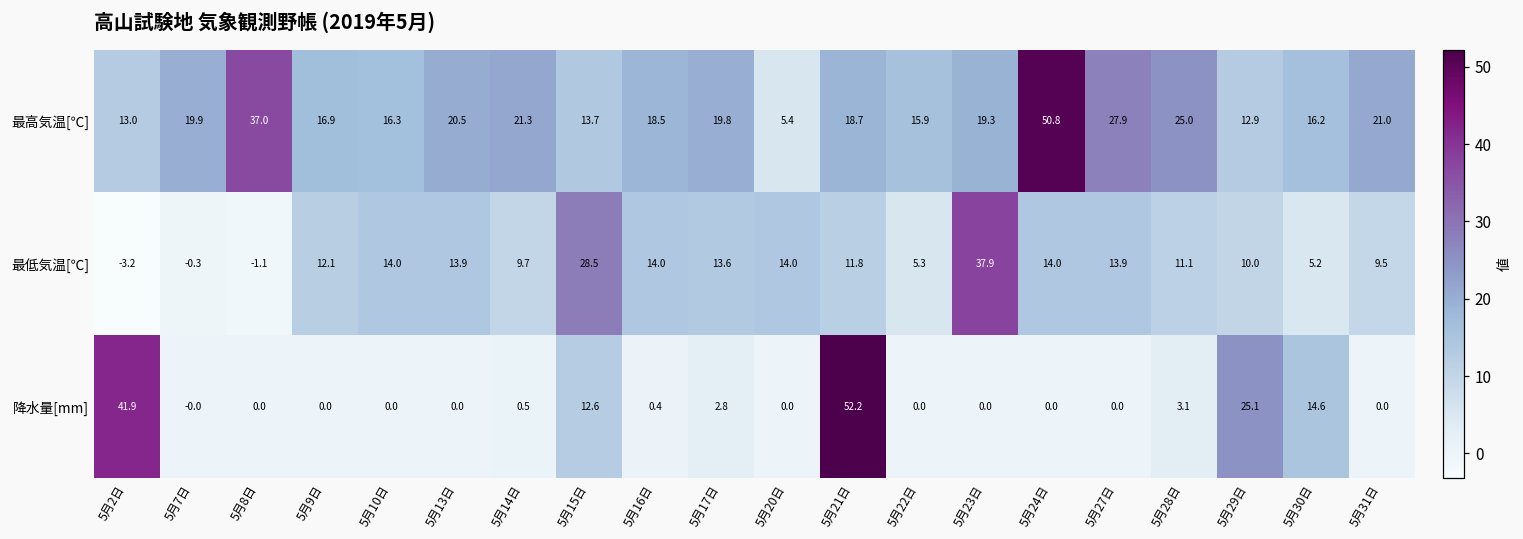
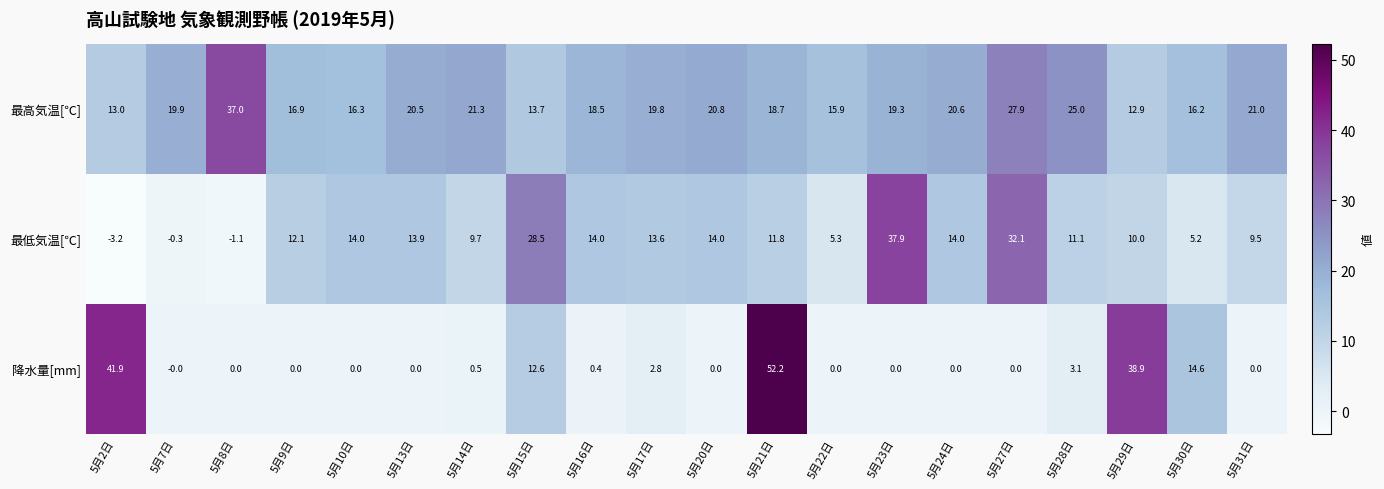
最高気温[℃], 5月20日: 5.4 -> 20.8
最高気温[℃], 5月24日: 50.8 -> 20.6
最低気温[℃], 5月27日: 13.9 -> 32.1
降水量[mm], 5月29日: 25.1 -> 38.9
